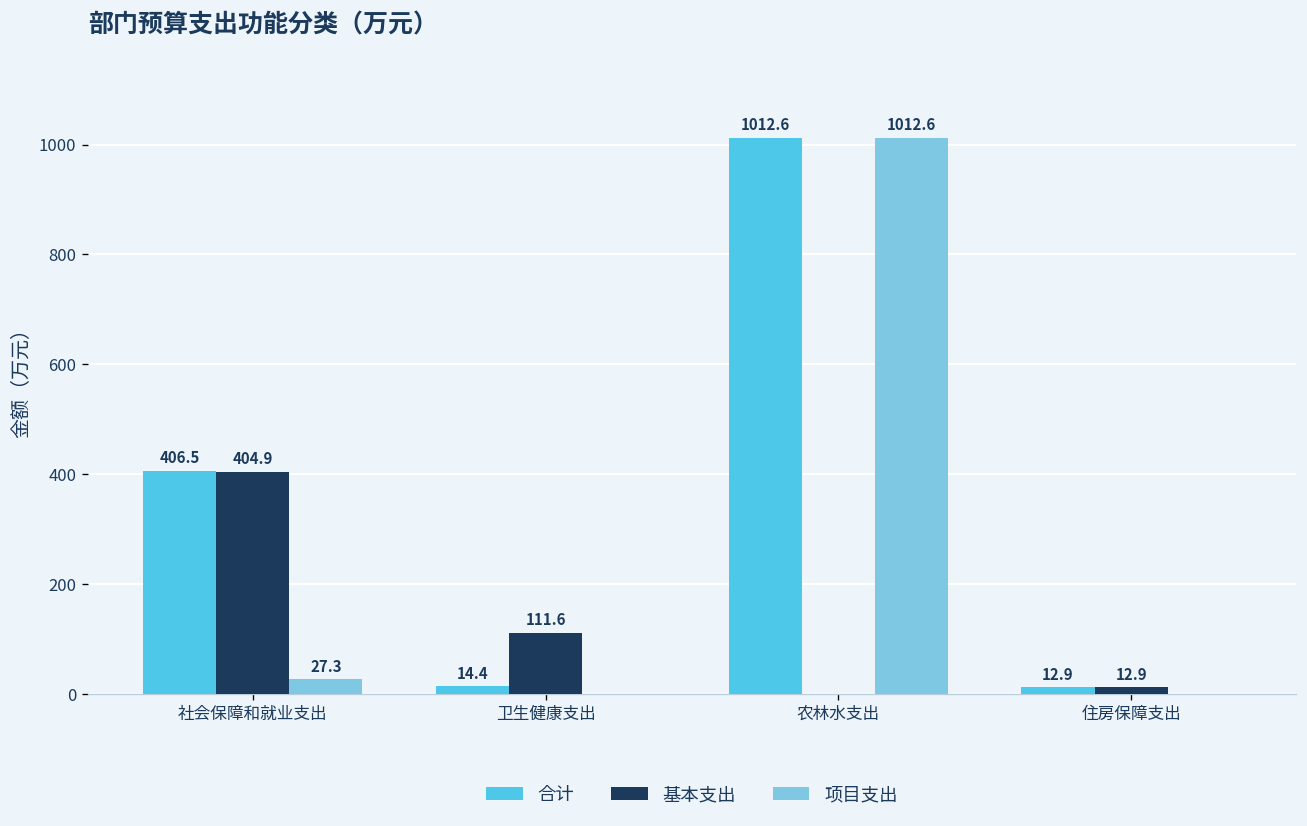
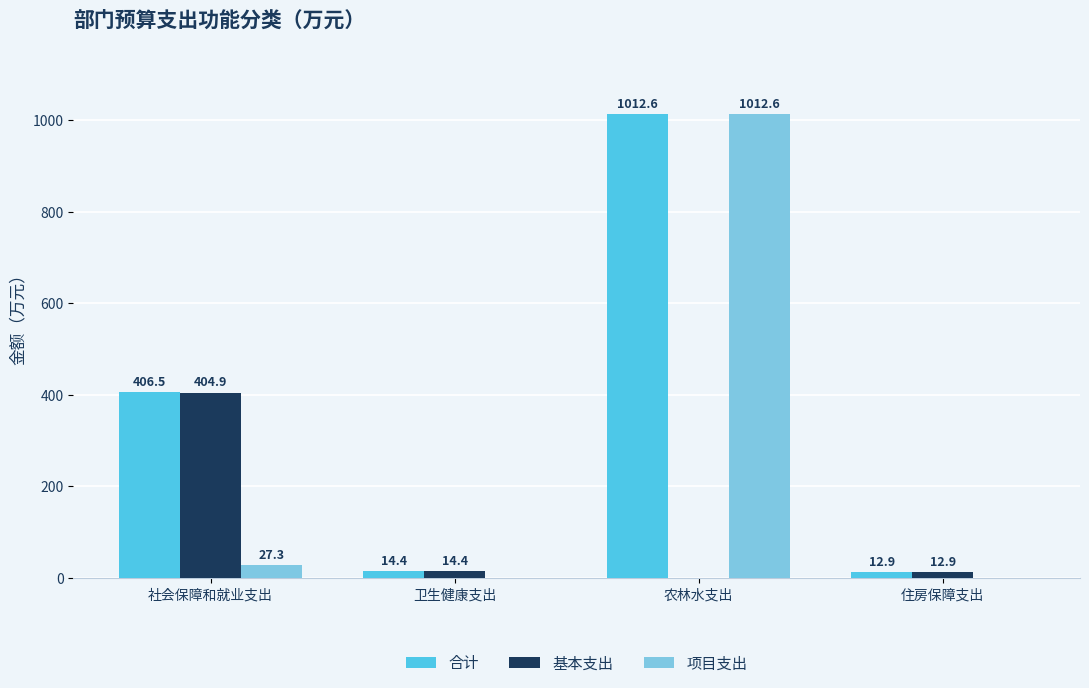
基本支出, 卫生健康支出: 111.6 -> 14.4
